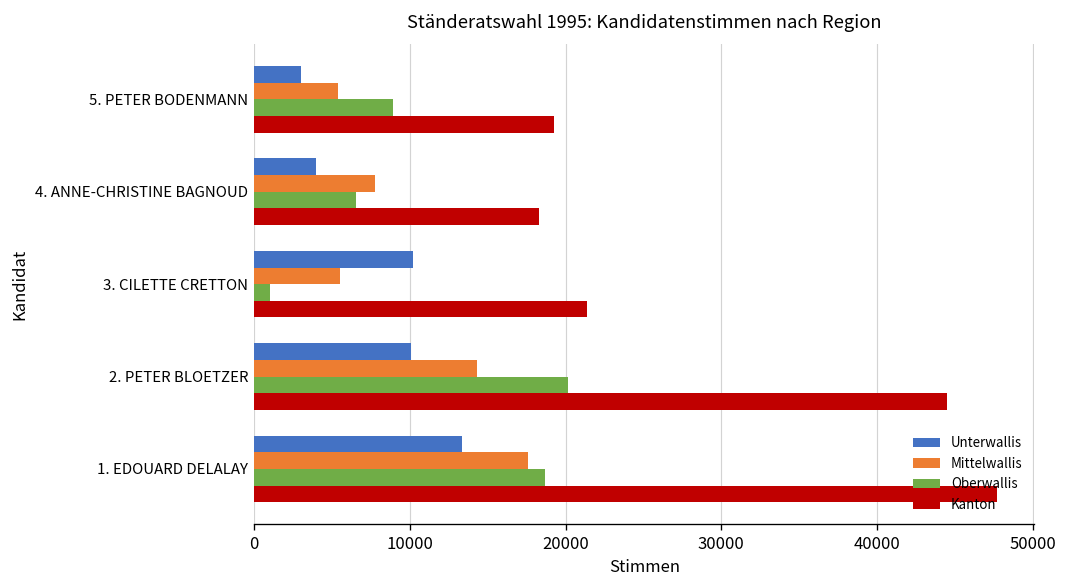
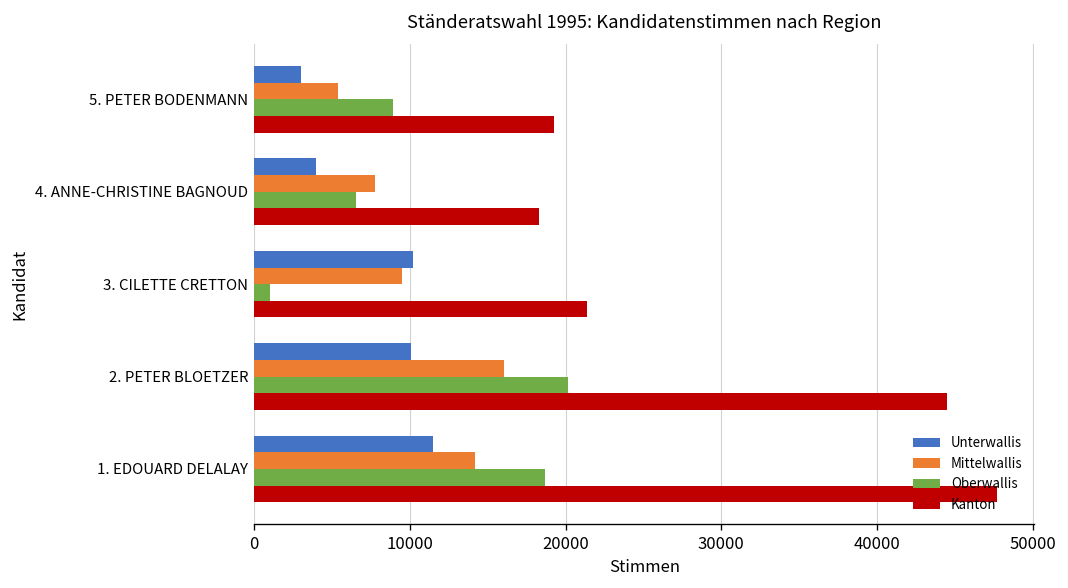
Mittelwallis, 3. CILETTE CRETTON: 5500 -> 9500
Mittelwallis, 2. PETER BLOETZER: 14300 -> 16000
Unterwallis, 1. EDOUARD DELALAY: 13300 -> 11500
Mittelwallis, 1. EDOUARD DELALAY: 17600 -> 14200
